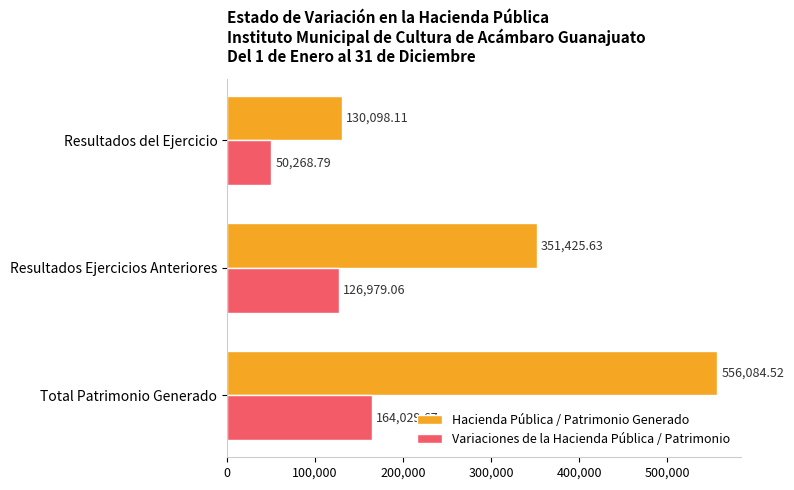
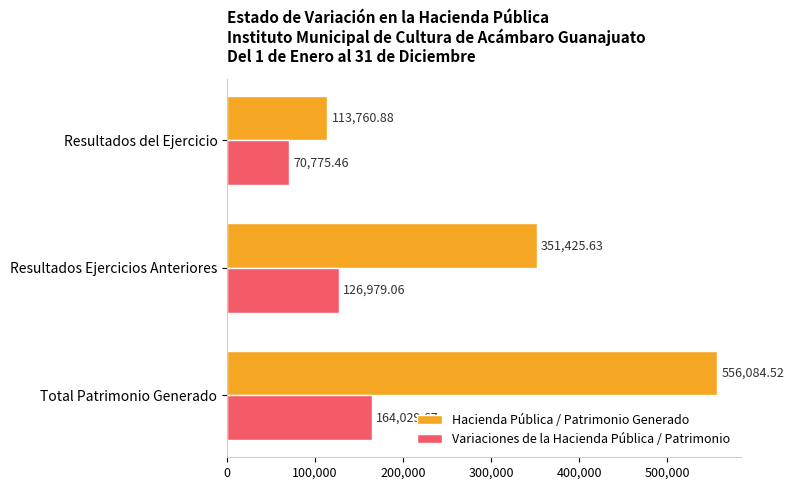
Hacienda Pública / Patrimonio Generado, Resultados del Ejercicio: 130,098.11 -> 113,760.88
Variaciones de la Hacienda Pública / Patrimonio, Resultados del Ejercicio: 50,268.79 -> 70,775.46
